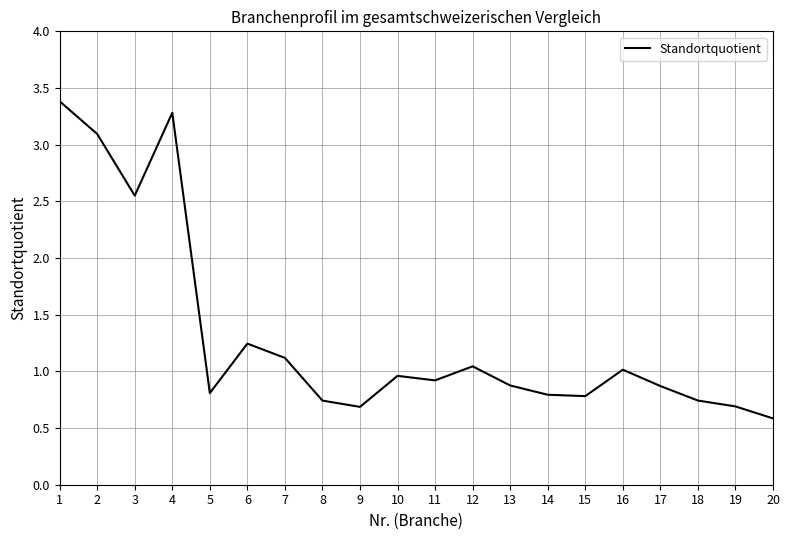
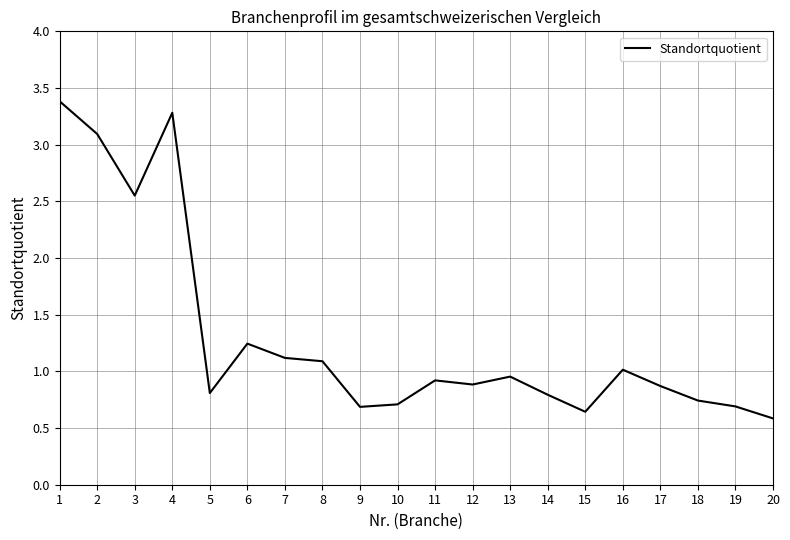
8: 0.74 -> 1.09
10: 0.96 -> 0.71
12: 1.04 -> 0.88
13: 0.88 -> 0.95
15: 0.78 -> 0.64
